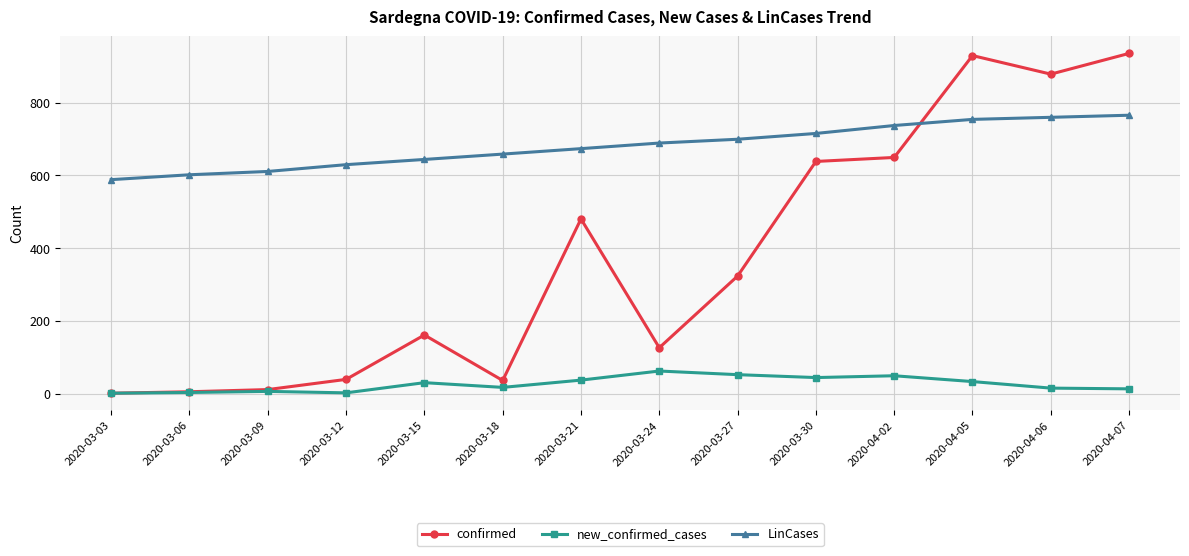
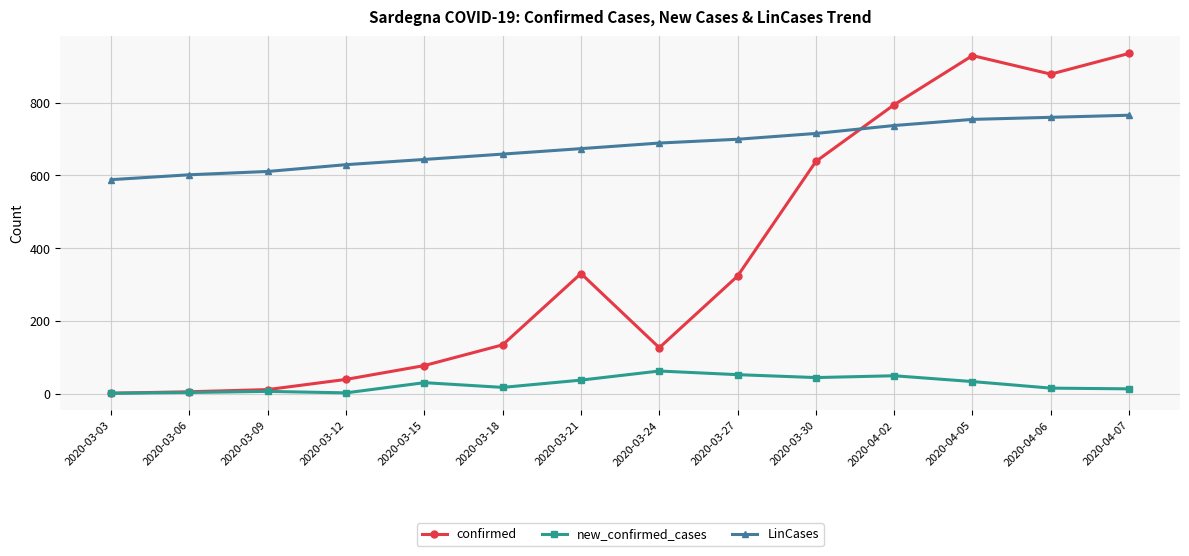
confirmed, 2020-03-15: 160 -> 80
confirmed, 2020-03-18: 40 -> 130
confirmed, 2020-03-21: 480 -> 330
confirmed, 2020-04-02: 650 -> 790
